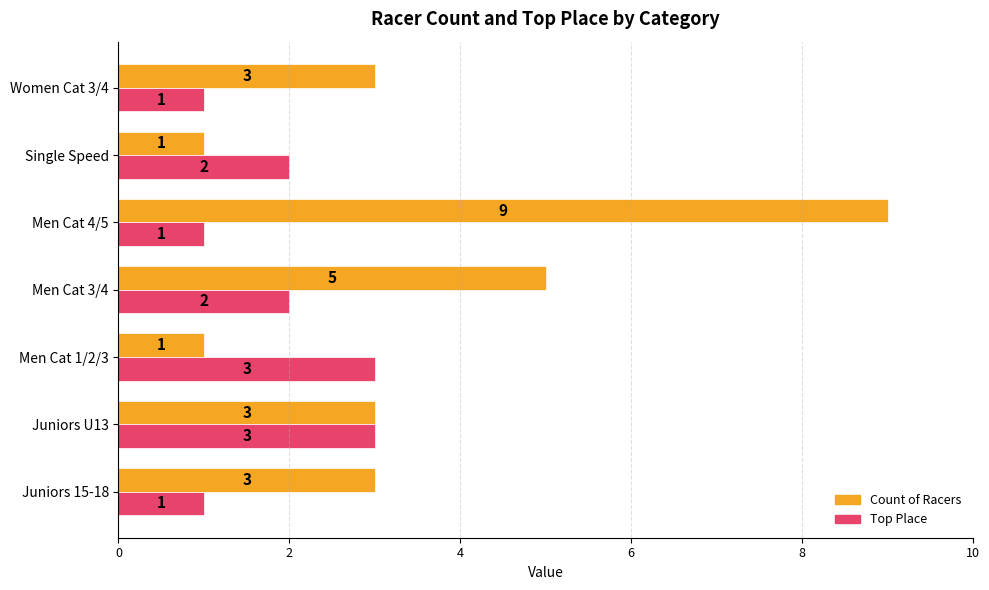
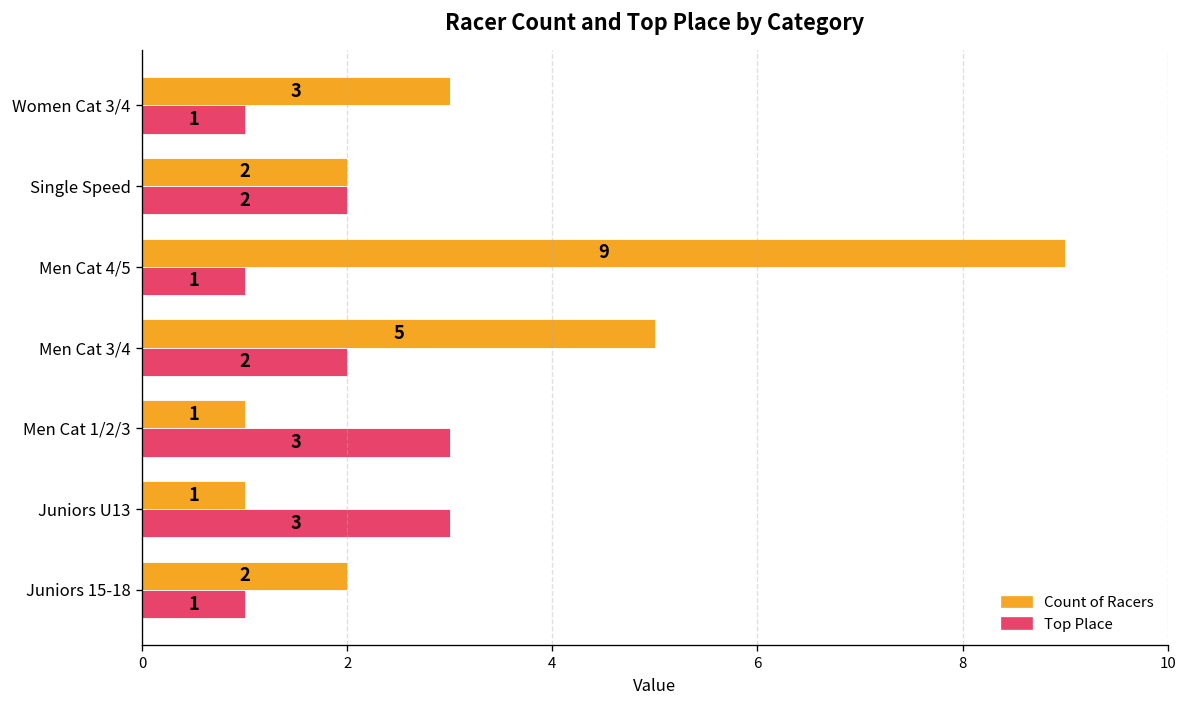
Count of Racers, Single Speed: 1 -> 2
Count of Racers, Juniors U13: 3 -> 1
Count of Racers, Juniors 15-18: 3 -> 2
